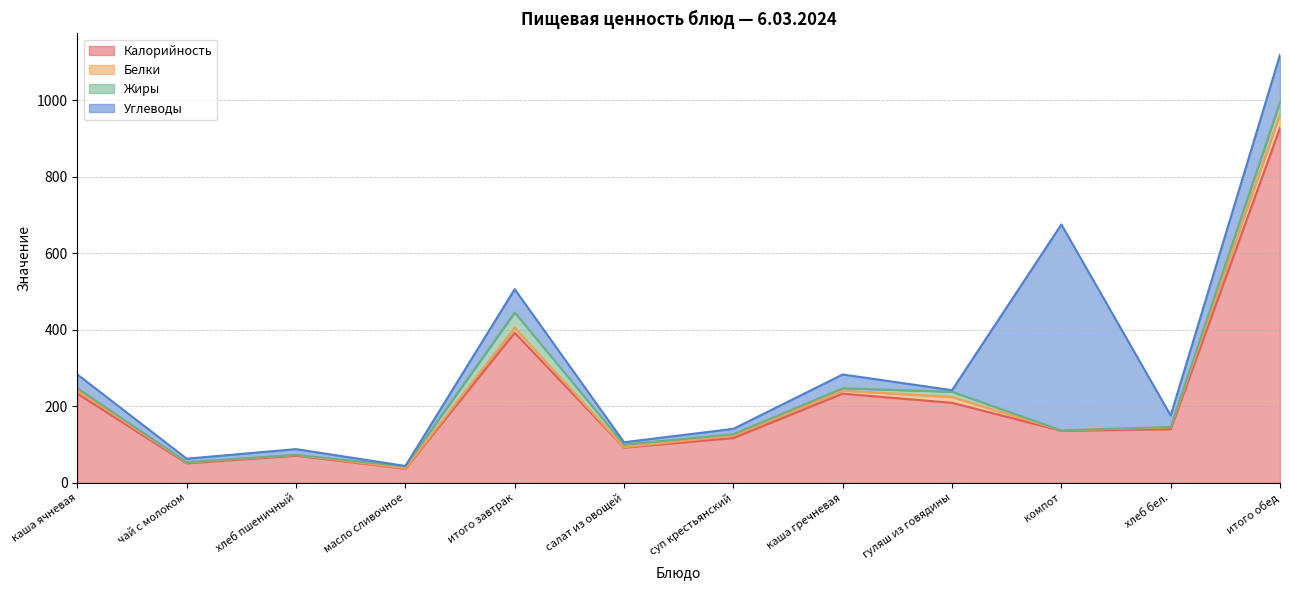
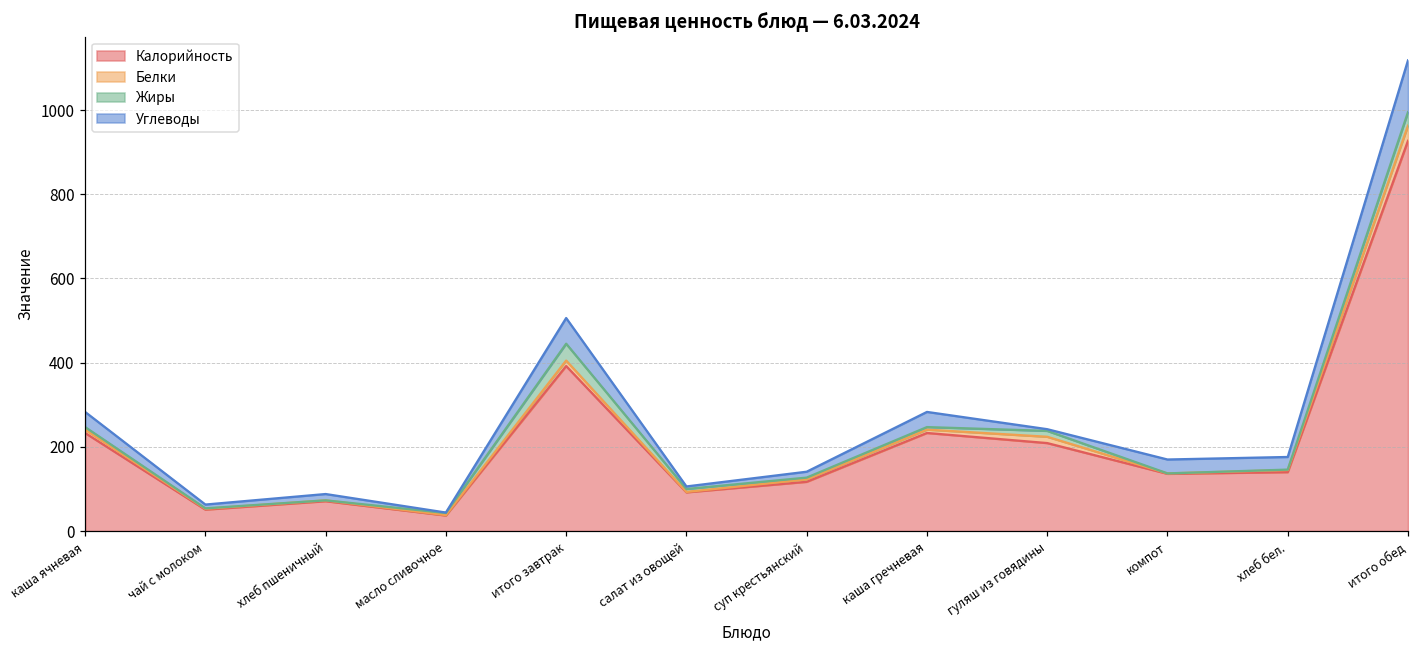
Углеводы, компот: 540 -> 30
